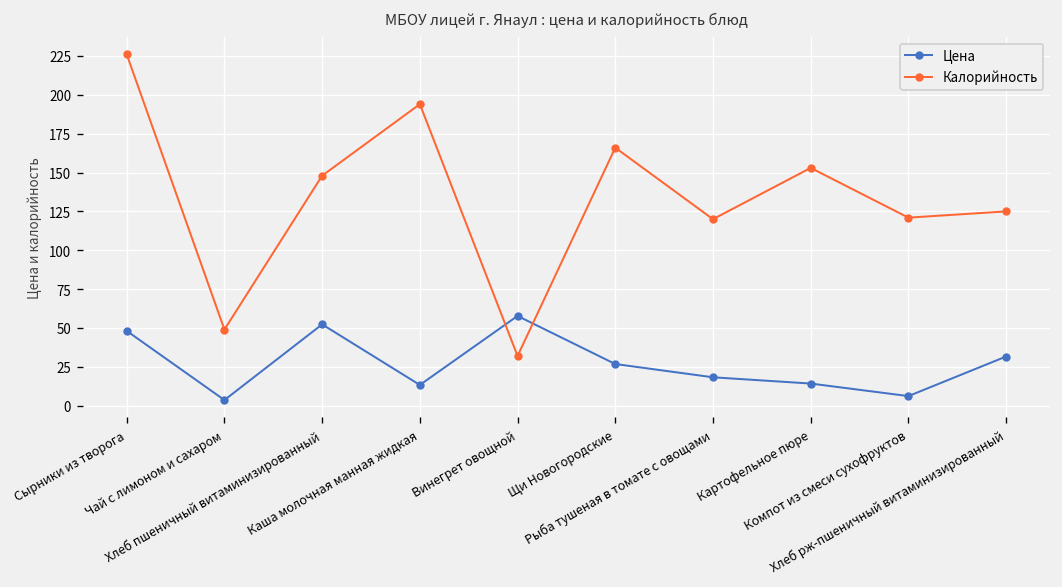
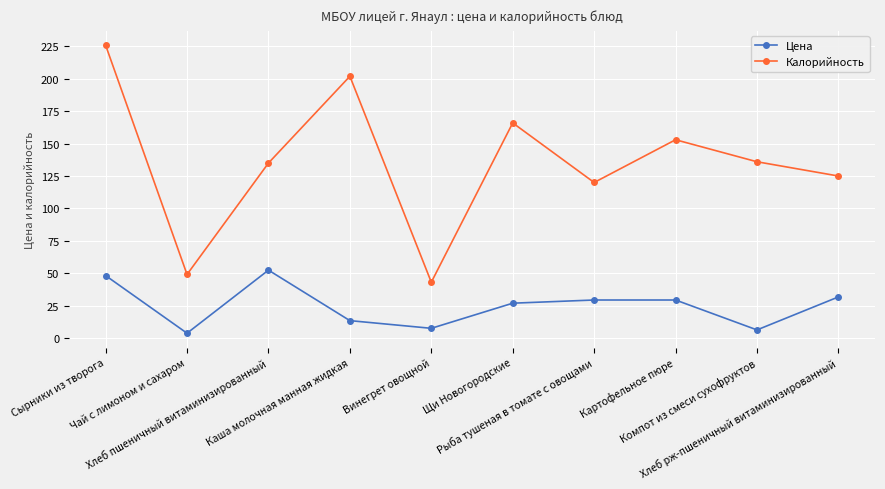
Калорийность, Хлеб пшеничный витаминизированный: 148 -> 135
Калорийность, Каша молочная манная жидкая: 194 -> 202
Цена, Винегрет овощной: 58 -> 7
Калорийность, Винегрет овощной: 32 -> 43
Цена, Рыба тушеная в томате с овощами: 18 -> 29
Цена, Картофельное пюре: 14 -> 29
Калорийность, Компот из смеси сухофруктов: 121 -> 136
